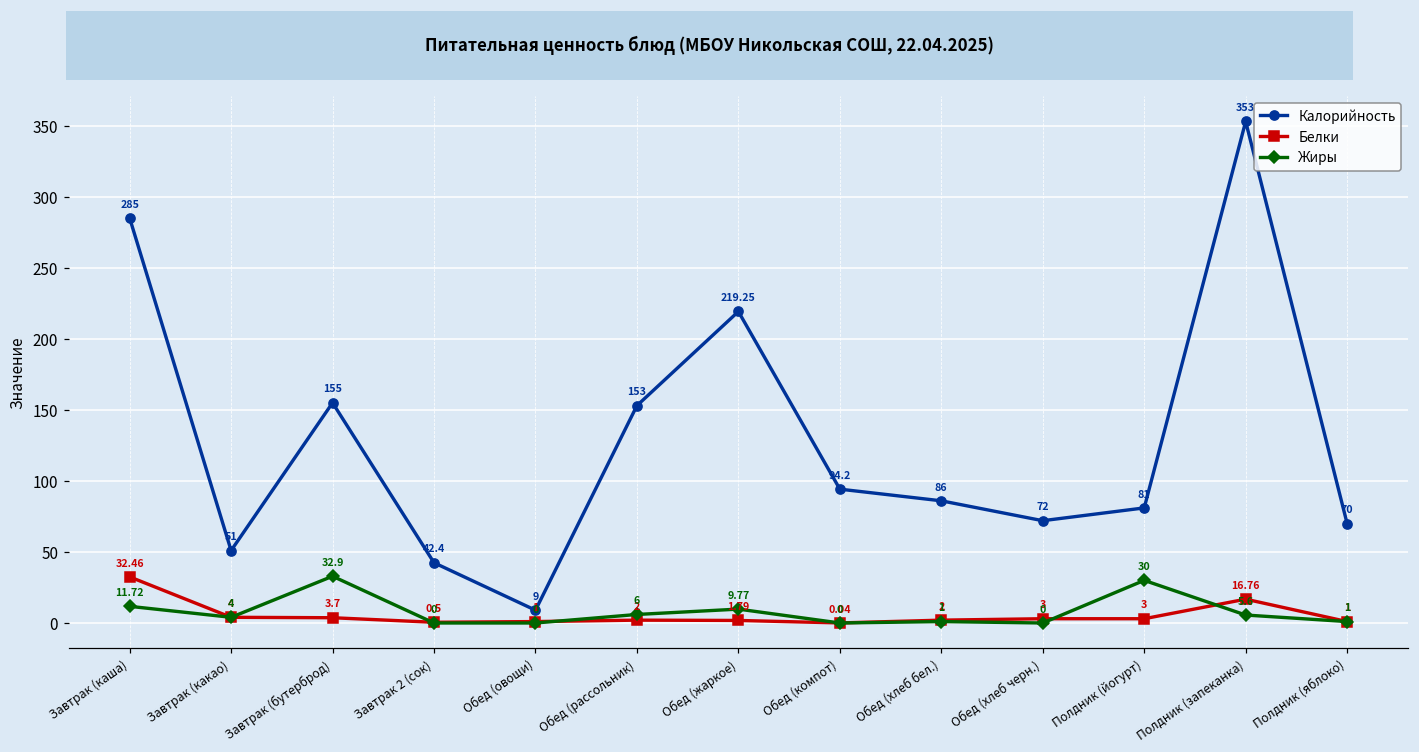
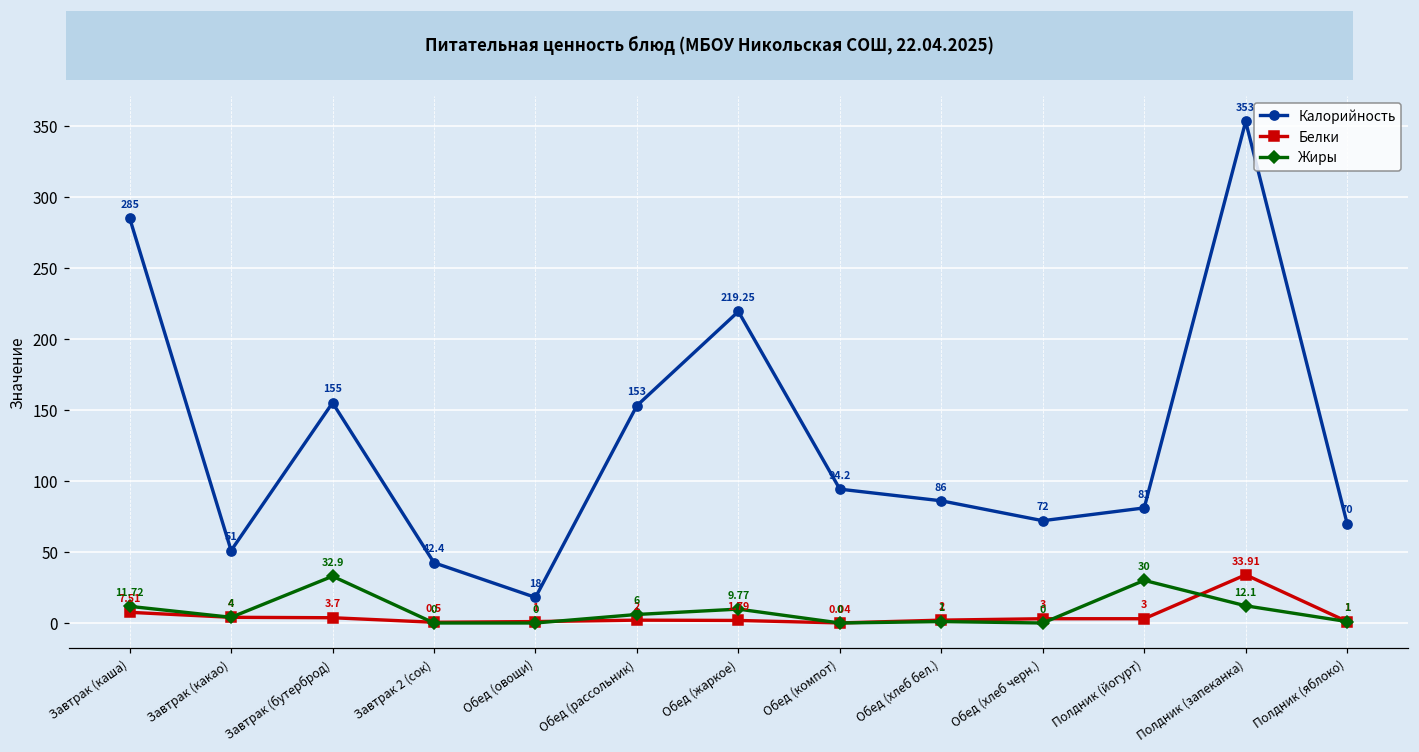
Белки, Завтрак (каша): 32.46 -> 7.51
Калорийность, Обед (овощи): 9 -> 18
Белки, Полдник (запеканка): 16.76 -> 33.91
Жиры, Полдник (запеканка): 5.6 -> 12.1
